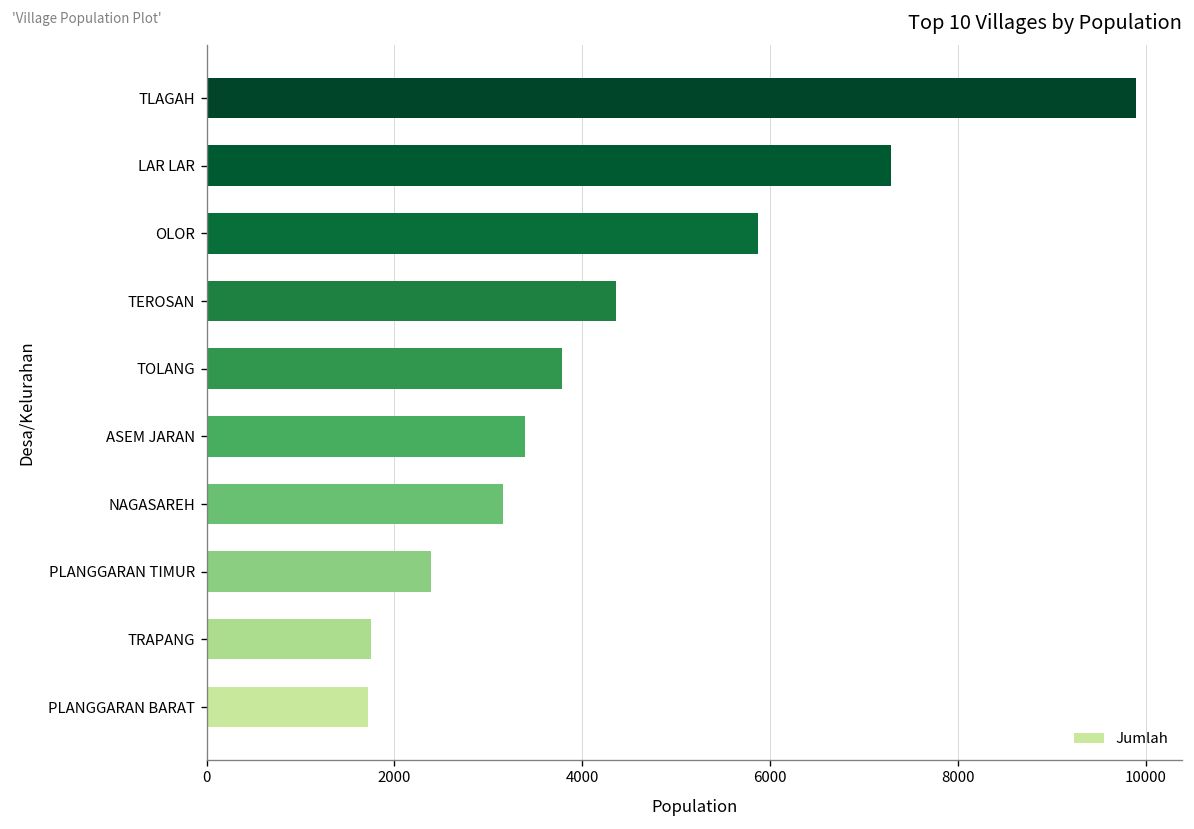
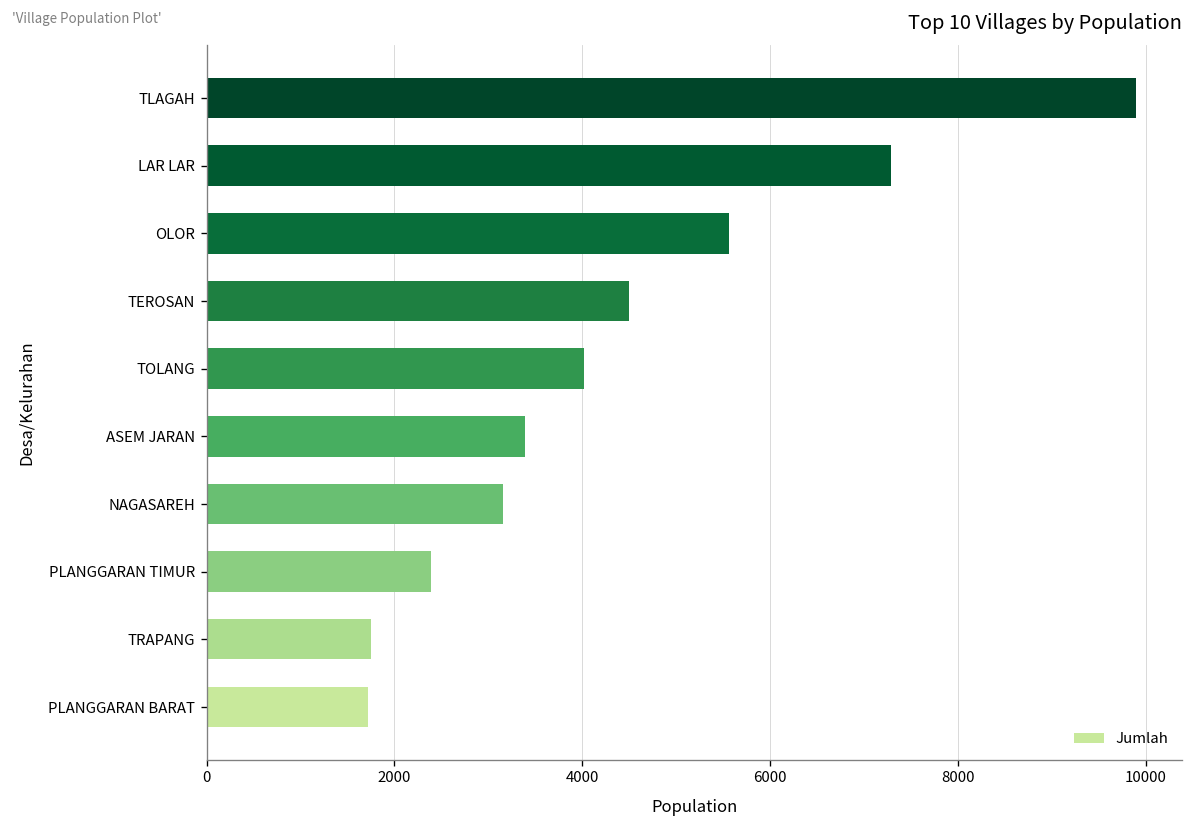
OLOR: 5900 -> 5600
TEROSAN: 4400 -> 4500
TOLANG: 3800 -> 4000
